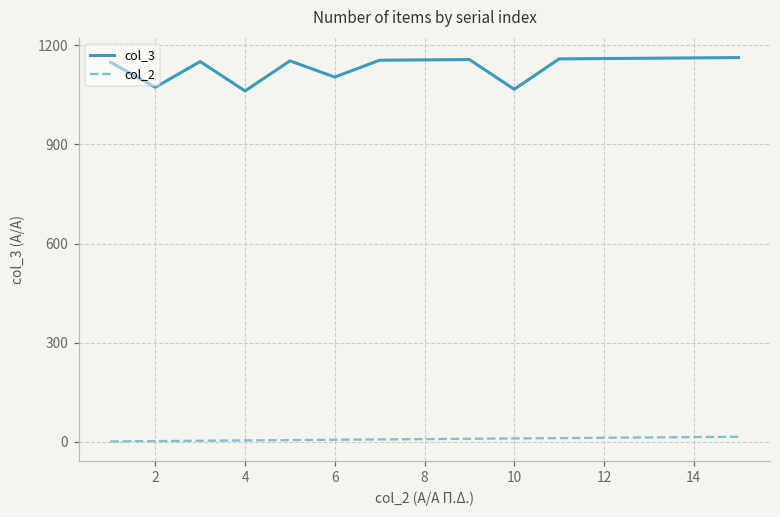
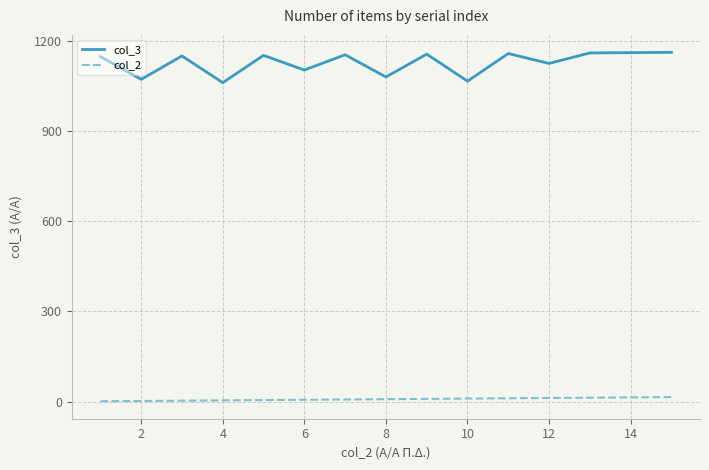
col_3, 8: 1160 -> 1080
col_3, 12: 1160 -> 1130
